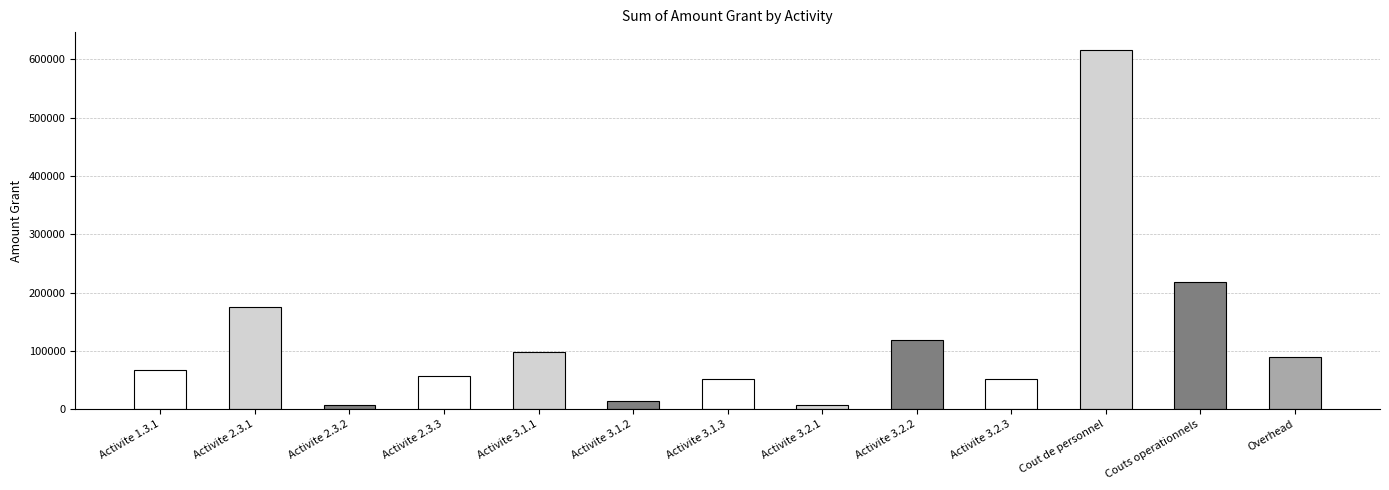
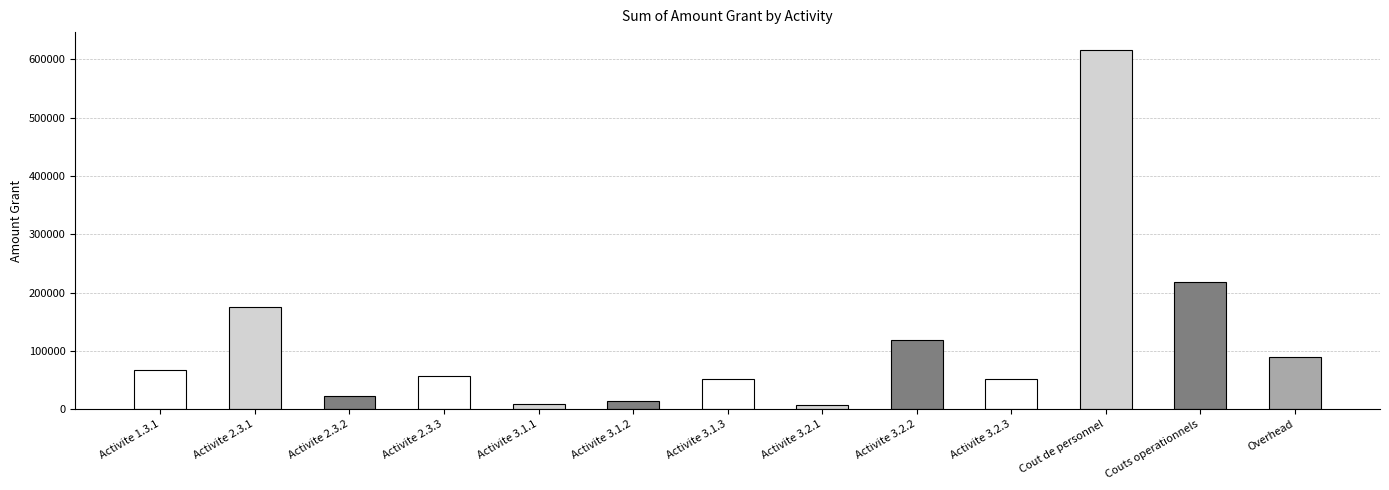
Activite 2.3.2: 10000 -> 20000
Activite 3.1.1: 100000 -> 10000
